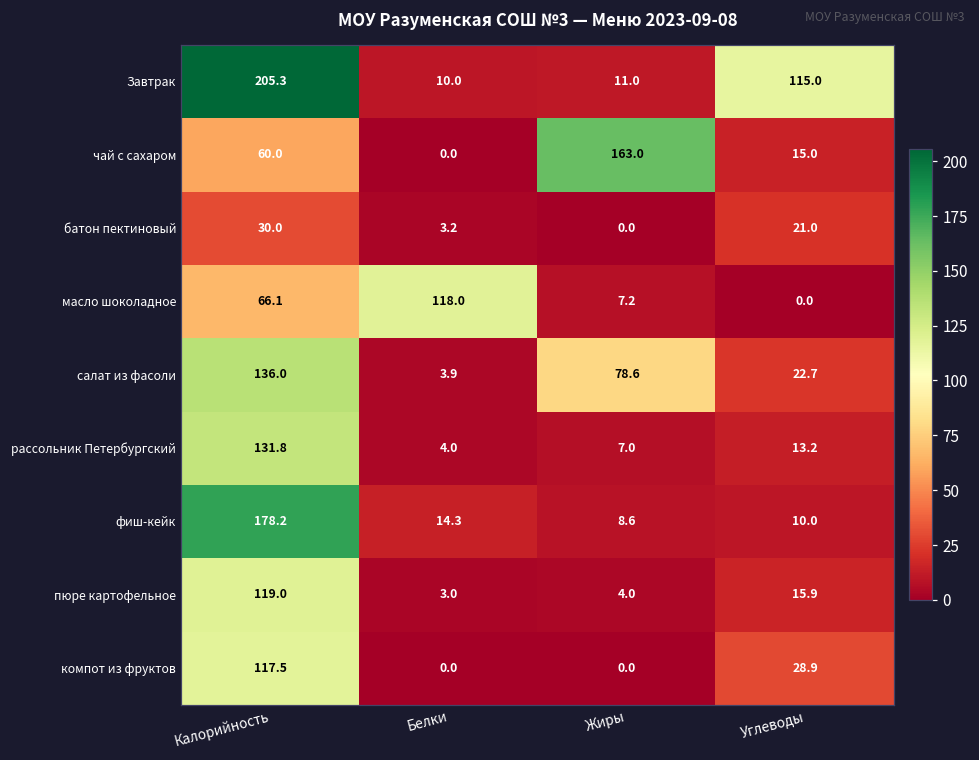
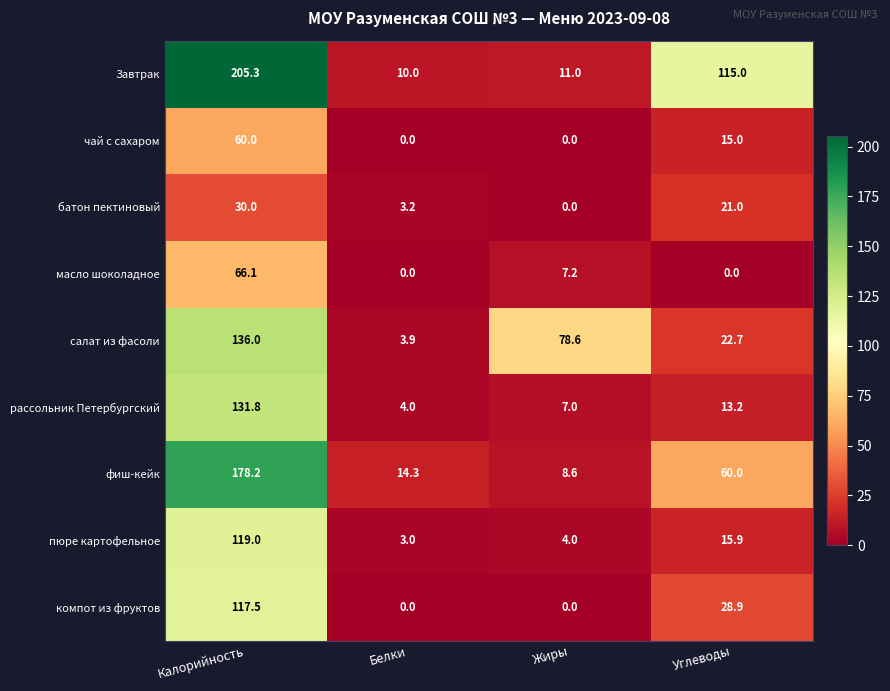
чай с сахаром, Жиры: 163.0 -> 0.0
масло шоколадное, Белки: 118.0 -> 0.0
фиш-кейк, Углеводы: 10.0 -> 60.0
